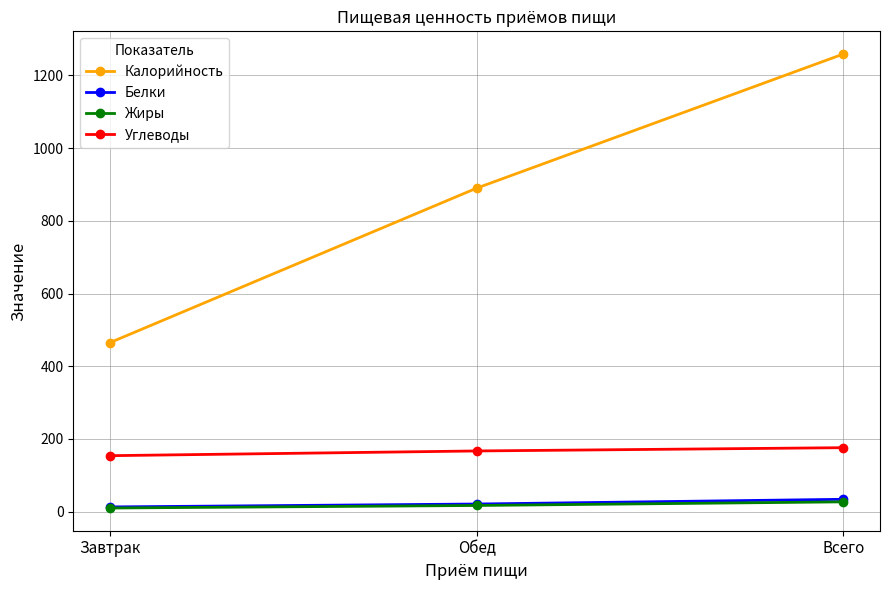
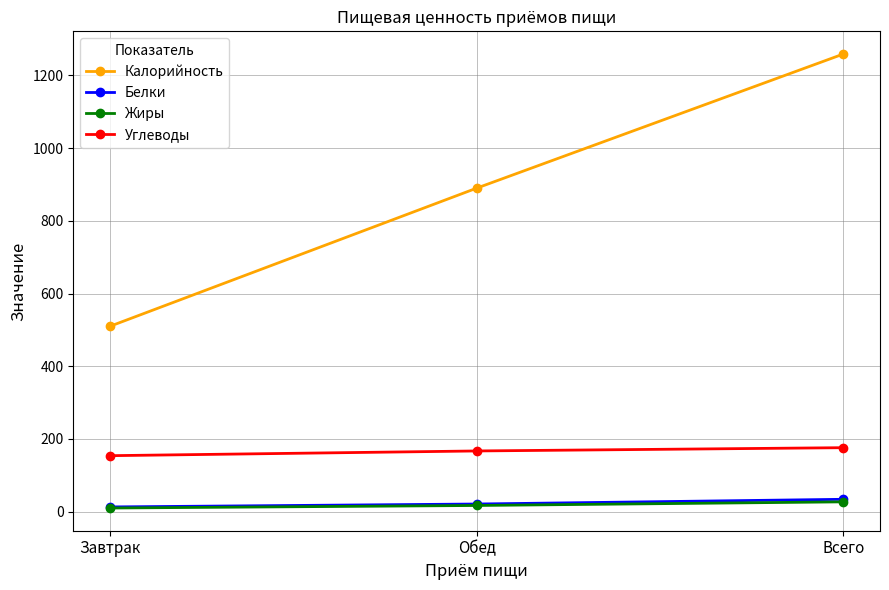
Калорийность, Завтрак: 470 -> 510
